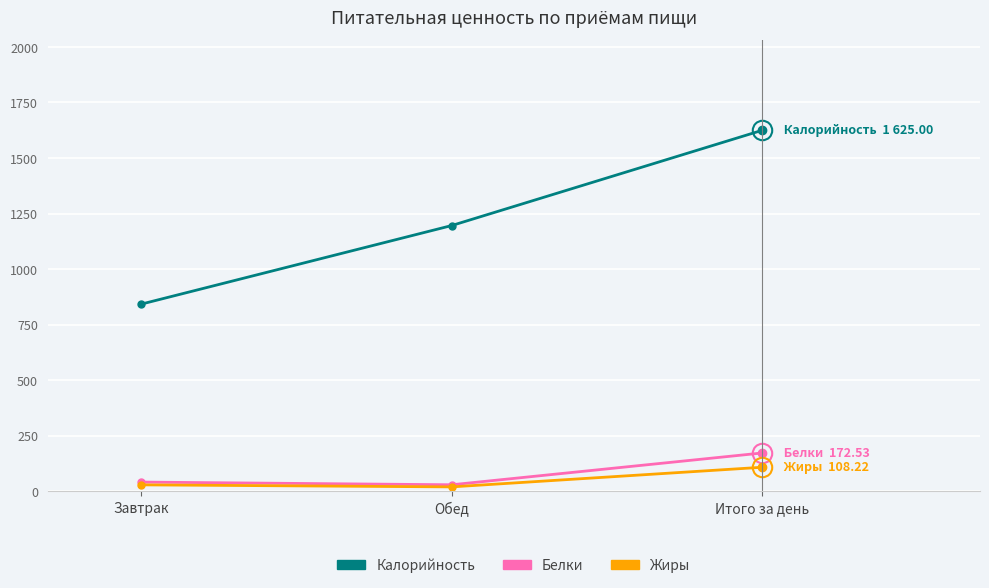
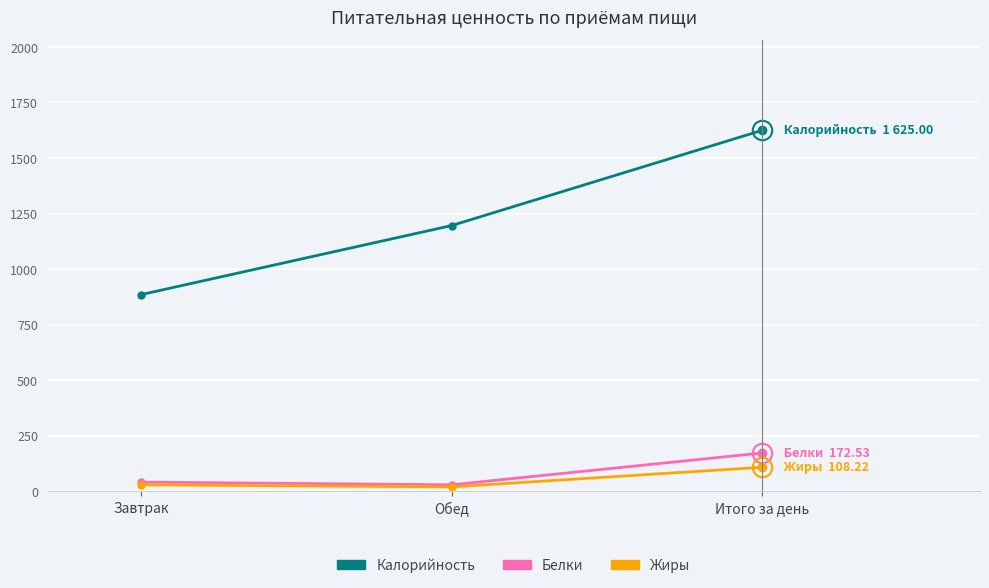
Калорийность, Завтрак: 840 -> 890
